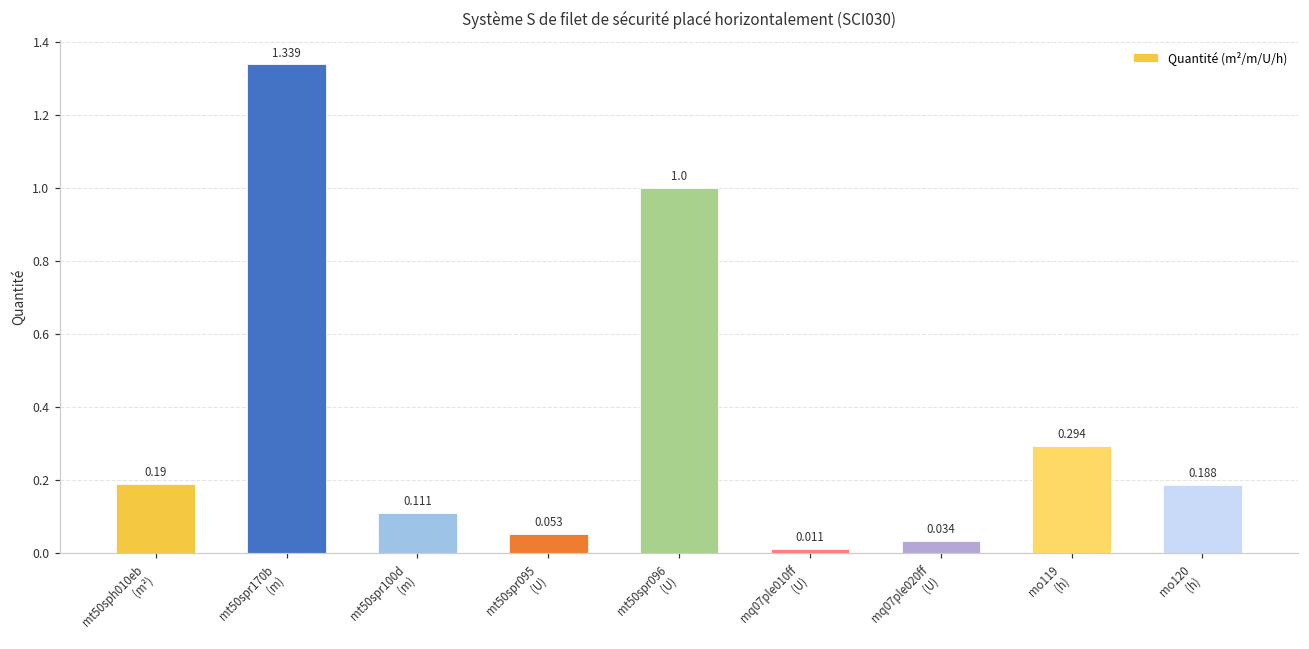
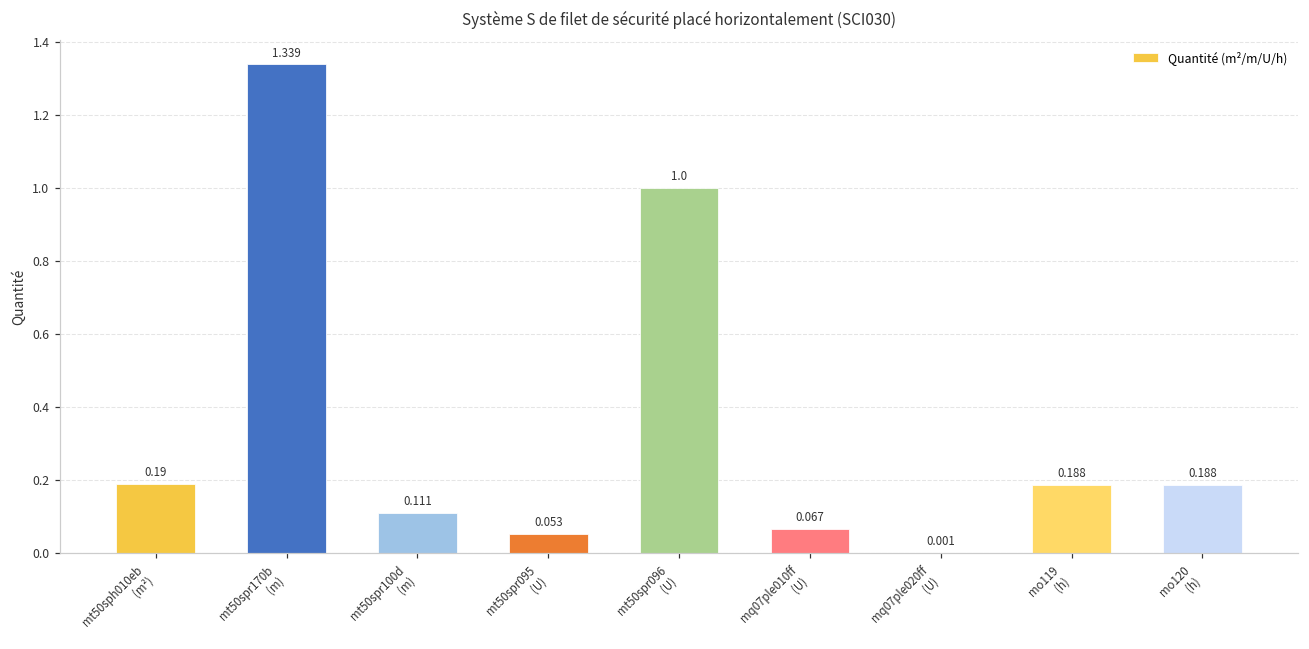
mq07ple010ff (U): 0.011 -> 0.067
mq07ple020ff (U): 0.034 -> 0.001
mo119 (h): 0.294 -> 0.188
